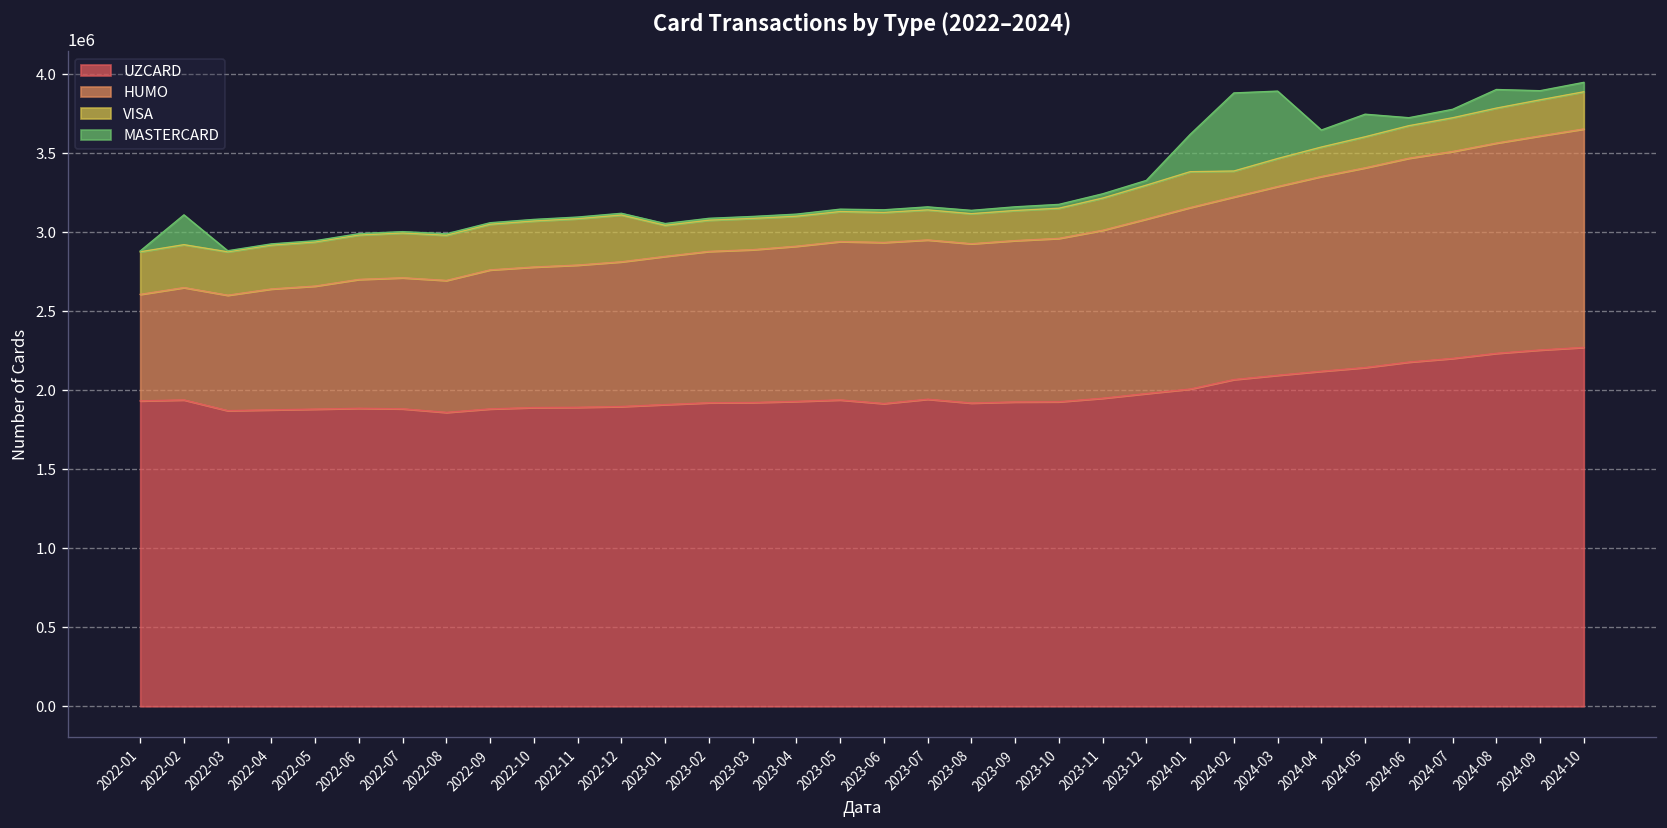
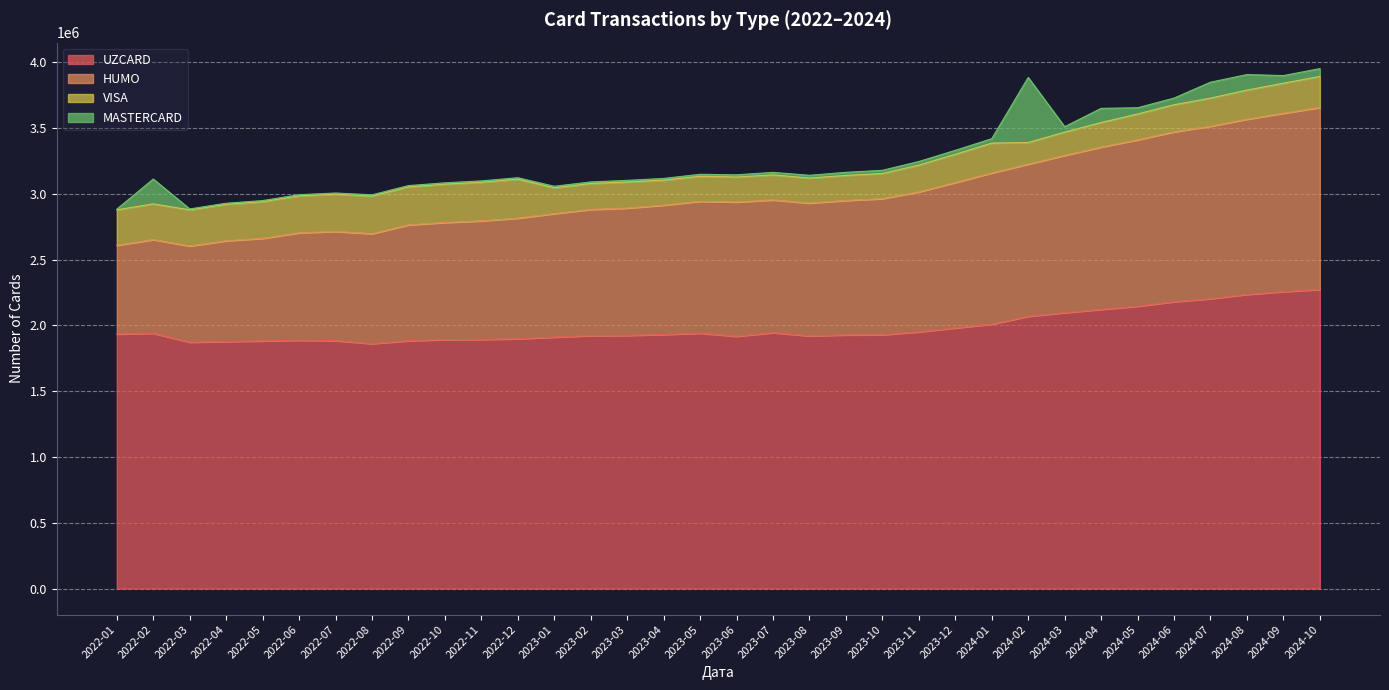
MASTERCARD, 2024-01: 240000 -> 30000
MASTERCARD, 2024-03: 430000 -> 40000
MASTERCARD, 2024-05: 140000 -> 50000
MASTERCARD, 2024-07: 50000 -> 120000
